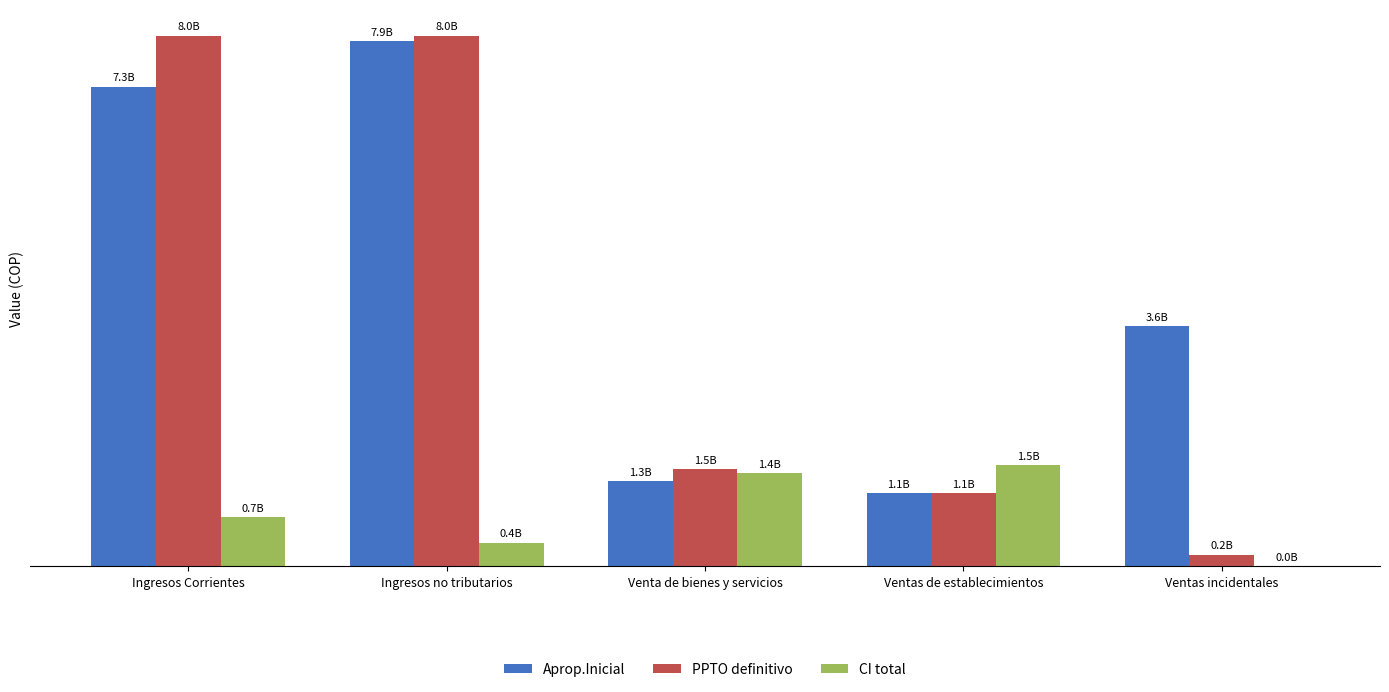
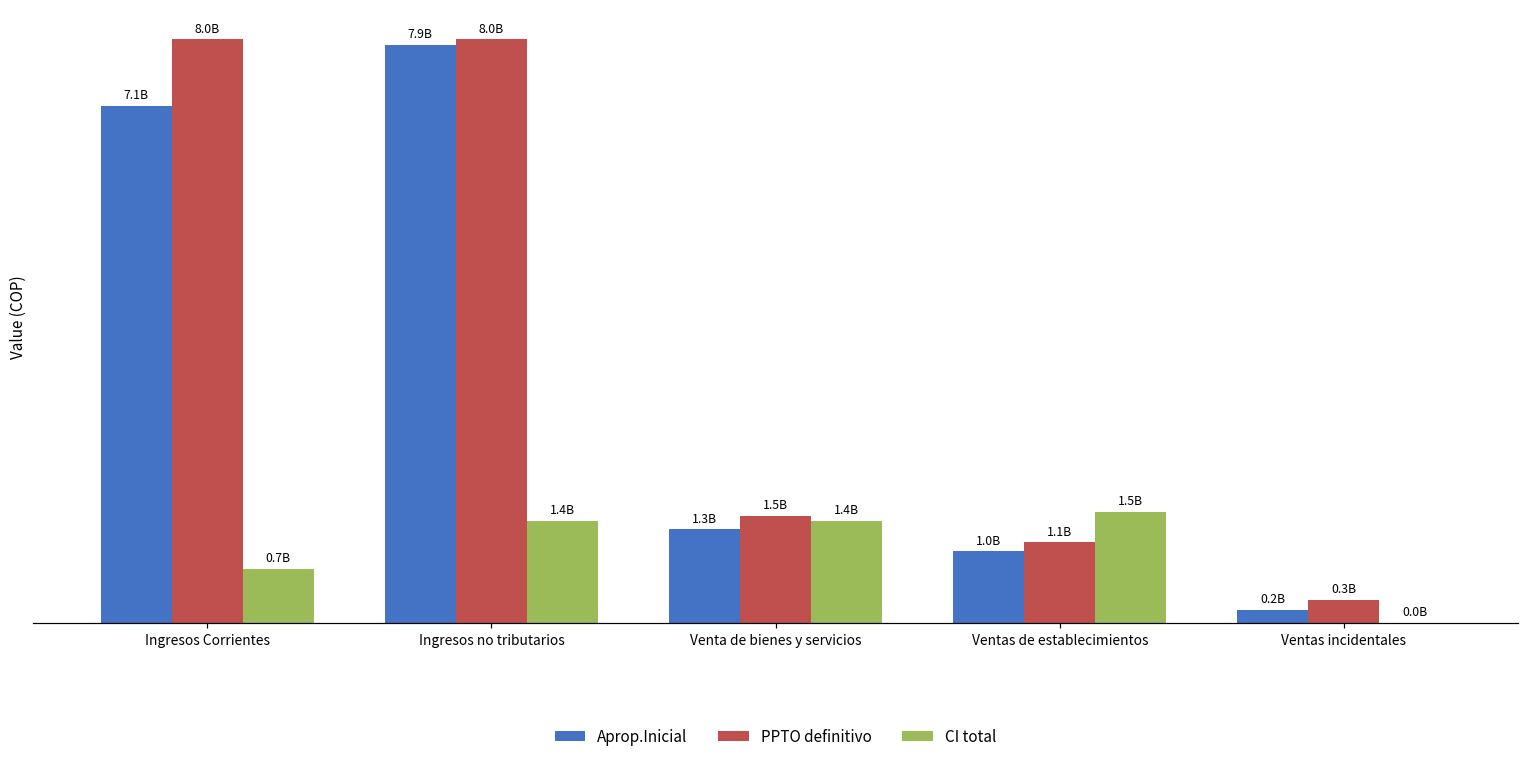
Aprop.Inicial, Ingresos Corrientes: 7.3B -> 7.1B
CI total, Ingresos no tributarios: 0.4B -> 1.4B
Aprop.Inicial, Ventas de establecimientos: 1.1B -> 1.0B
Aprop.Inicial, Ventas incidentales: 3.6B -> 0.2B
PPTO definitivo, Ventas incidentales: 0.2B -> 0.3B
